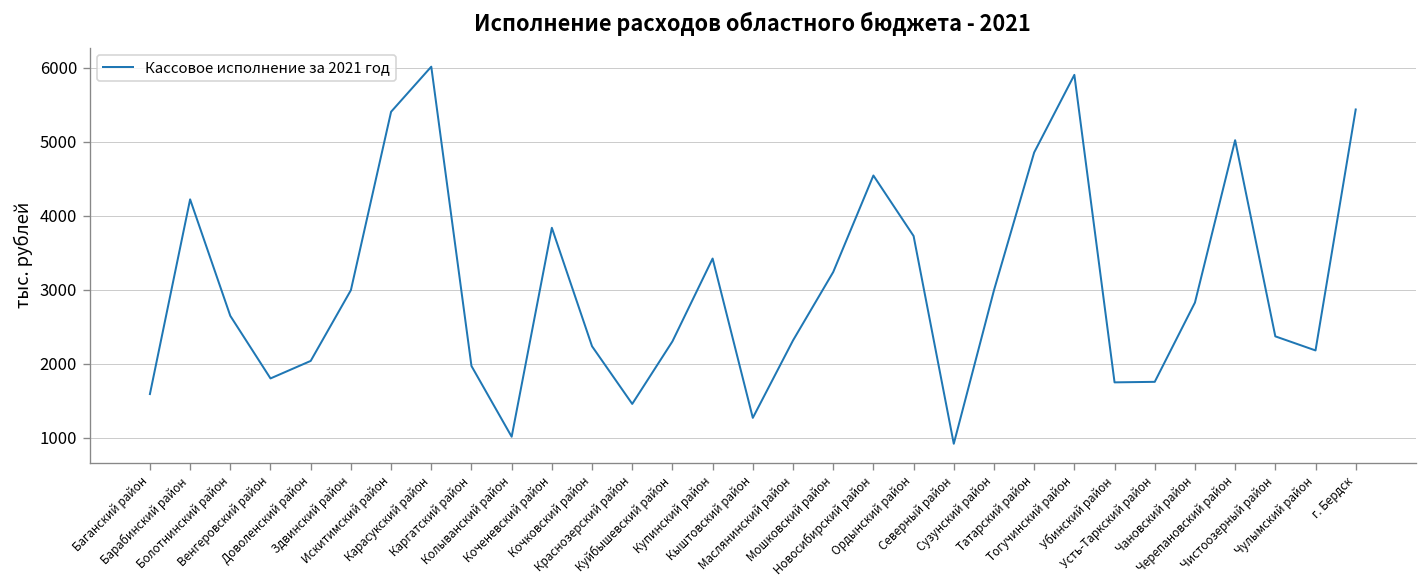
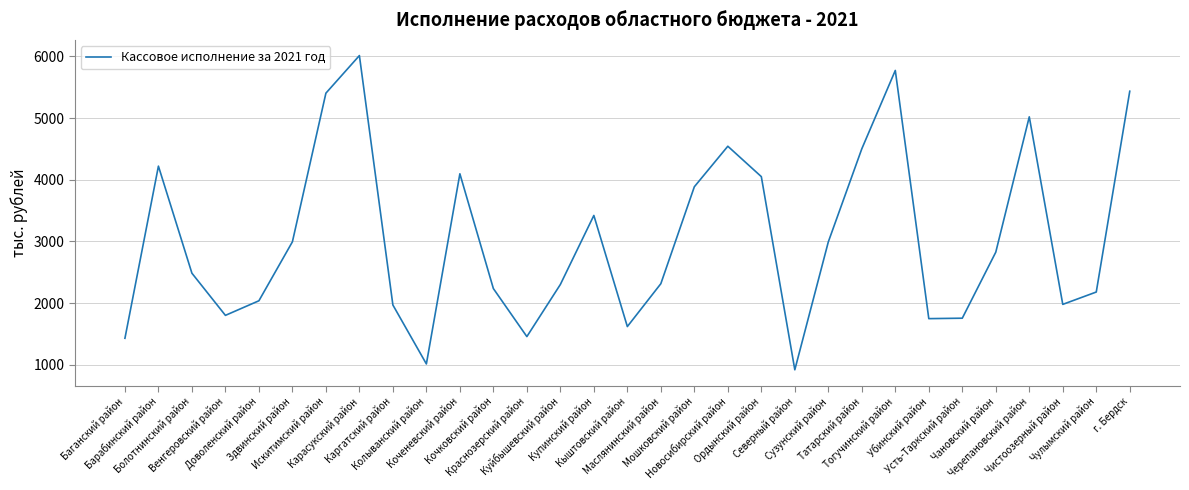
Баганский район: 1600 -> 1400
Болотнинский район: 2600 -> 2500
Коченевский район: 3800 -> 4100
Кыштовский район: 1300 -> 1600
Мошковский район: 3200 -> 3900
Ордынский район: 3700 -> 4100
Татарский район: 4900 -> 4500
Тогучинский район: 5900 -> 5800
Чистоозерный район: 2400 -> 2000
